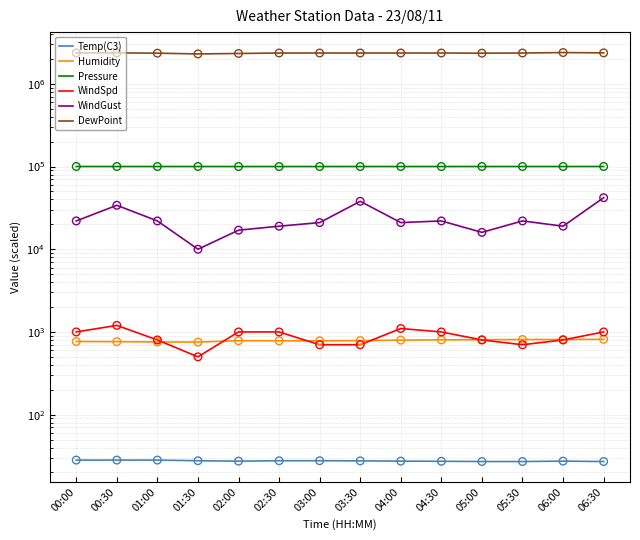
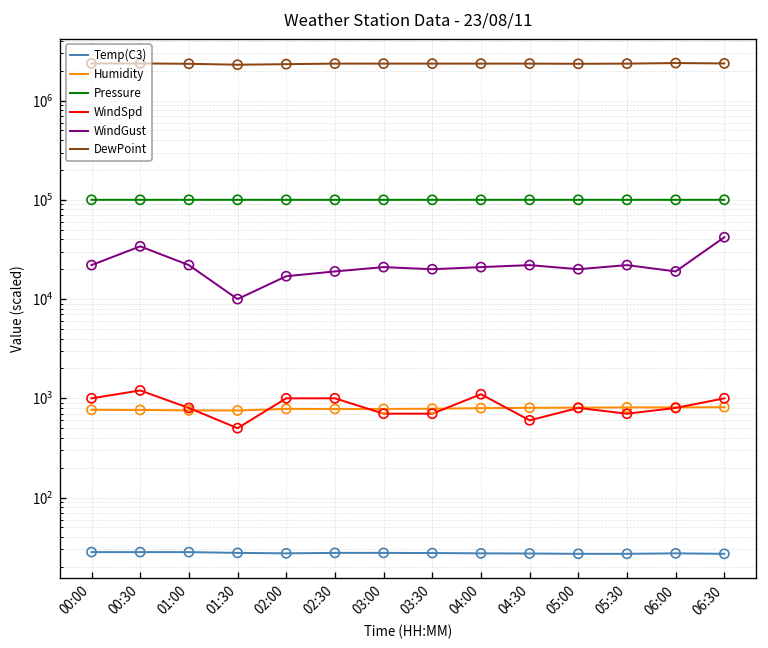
WindGust, 03:30: 40000 -> 20000
WindSpd, 04:30: 1000 -> 600
WindGust, 05:00: 16000 -> 20000
